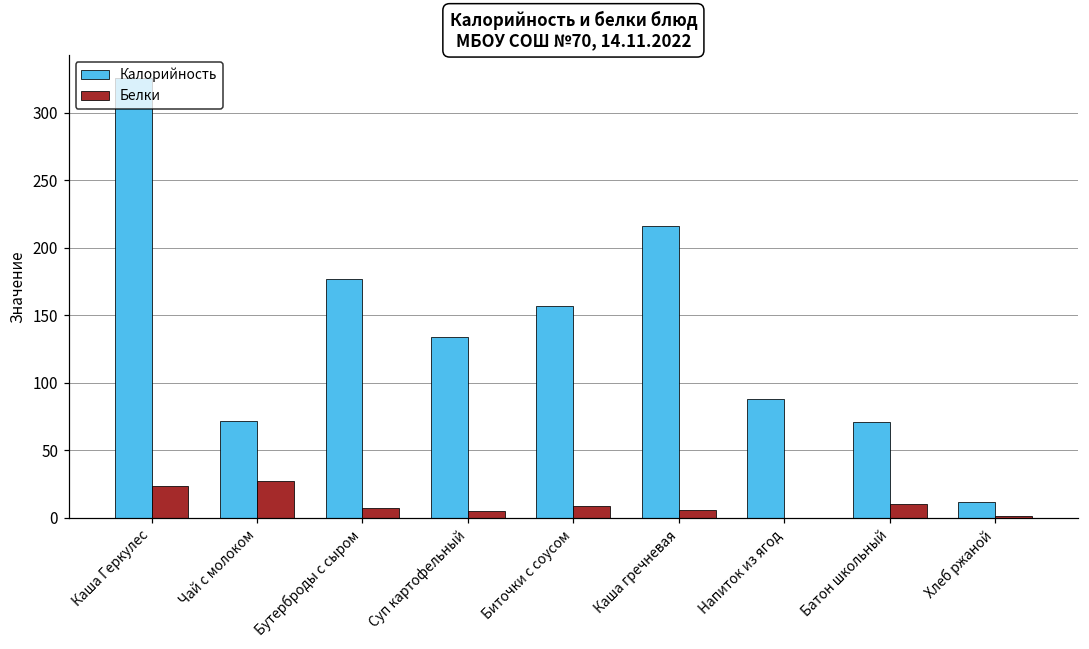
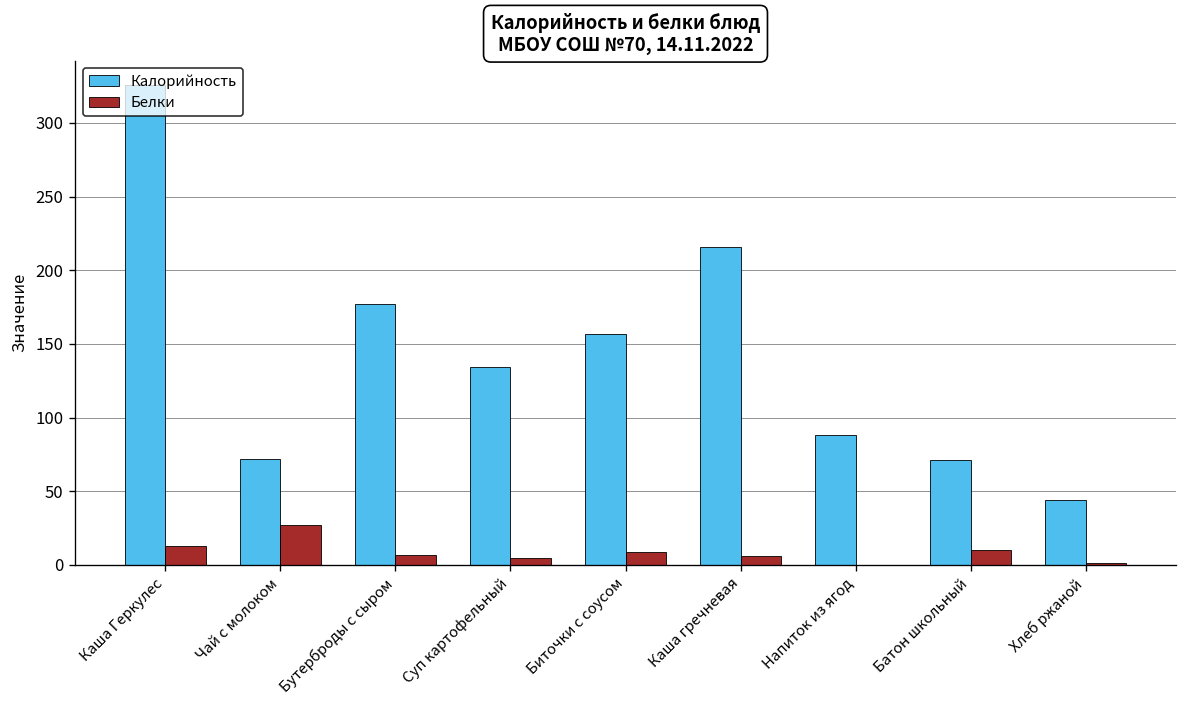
Белки, Каша Геркулес: 23 -> 13
Калорийность, Хлеб ржаной: 12 -> 44
